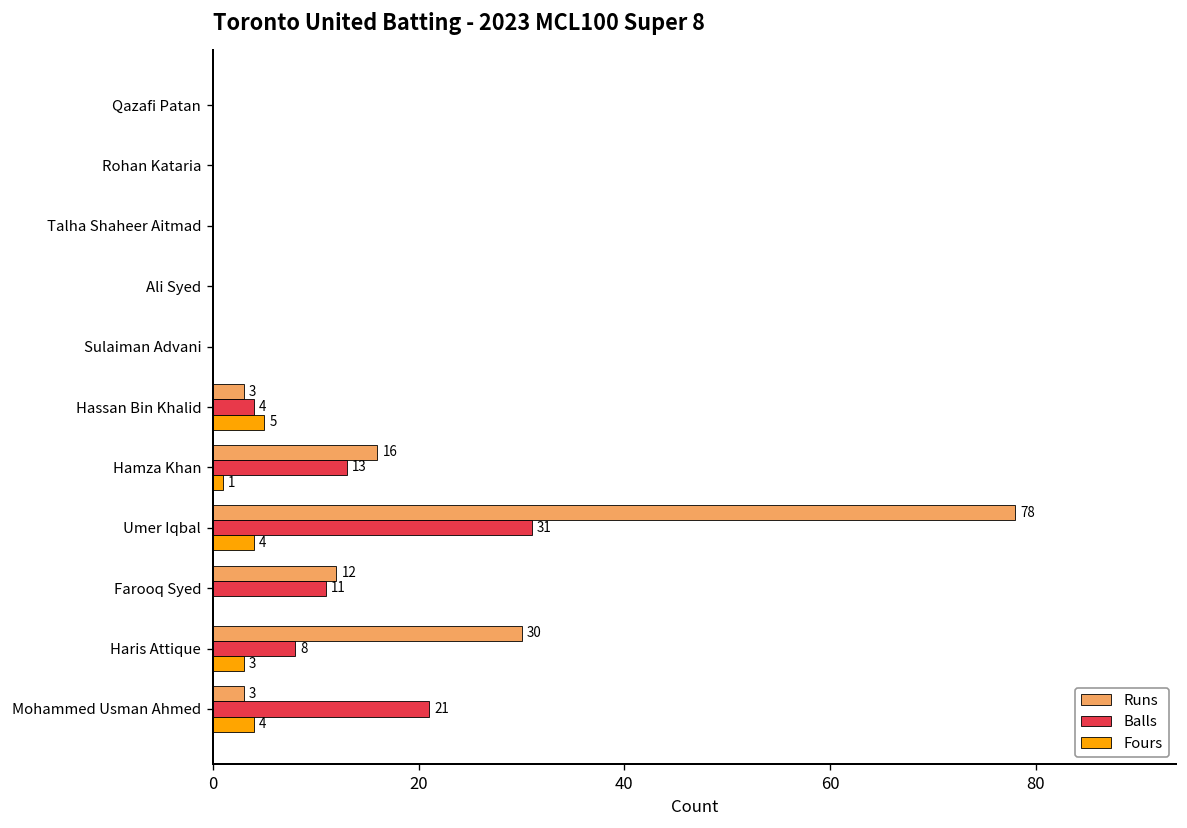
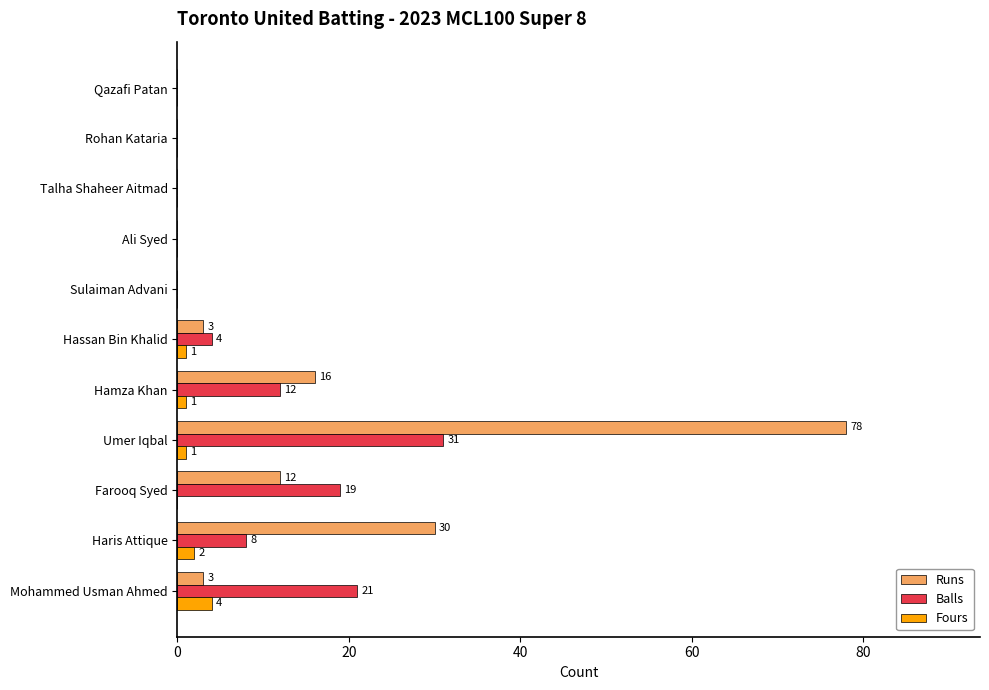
Fours, Hassan Bin Khalid: 5 -> 1
Balls, Hamza Khan: 13 -> 12
Fours, Umer Iqbal: 4 -> 1
Balls, Farooq Syed: 11 -> 19
Fours, Haris Attique: 3 -> 2
